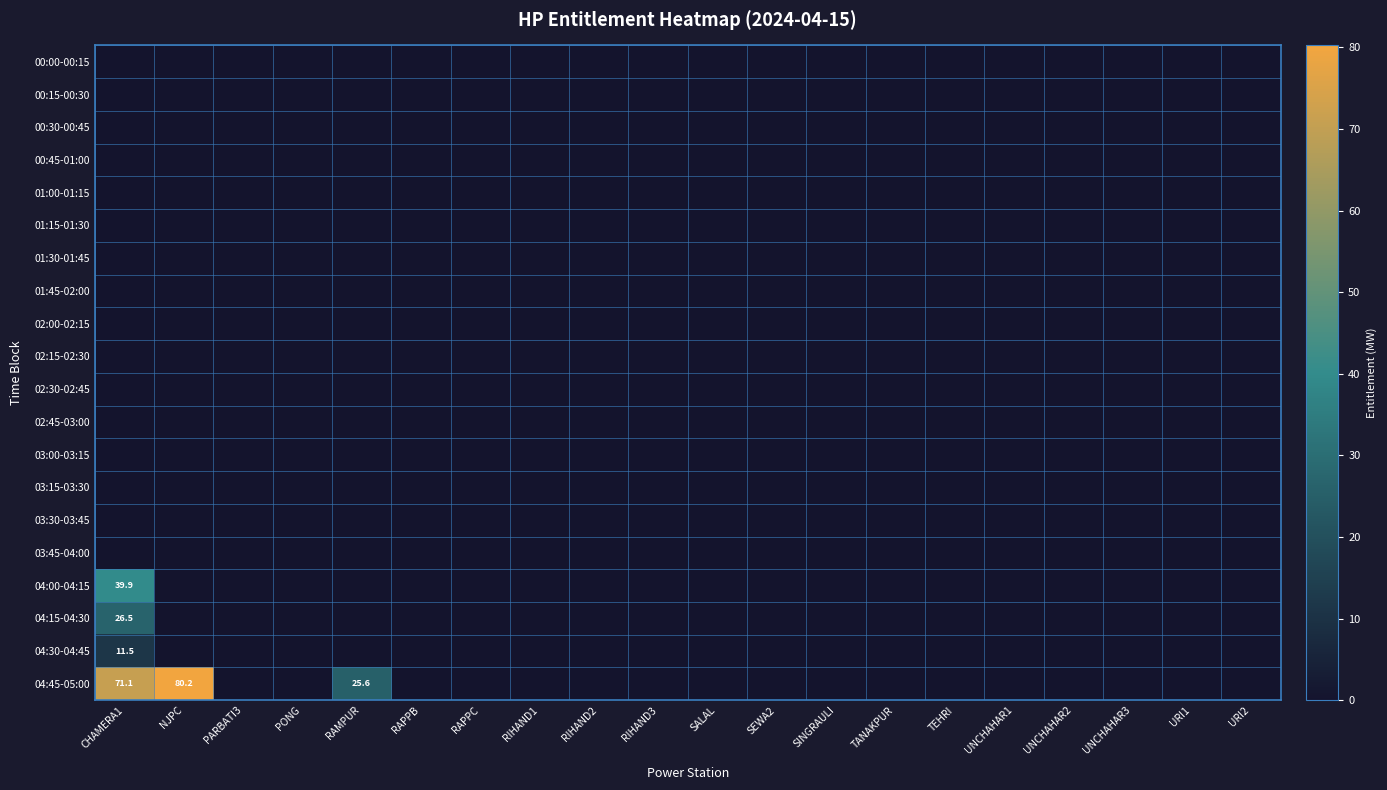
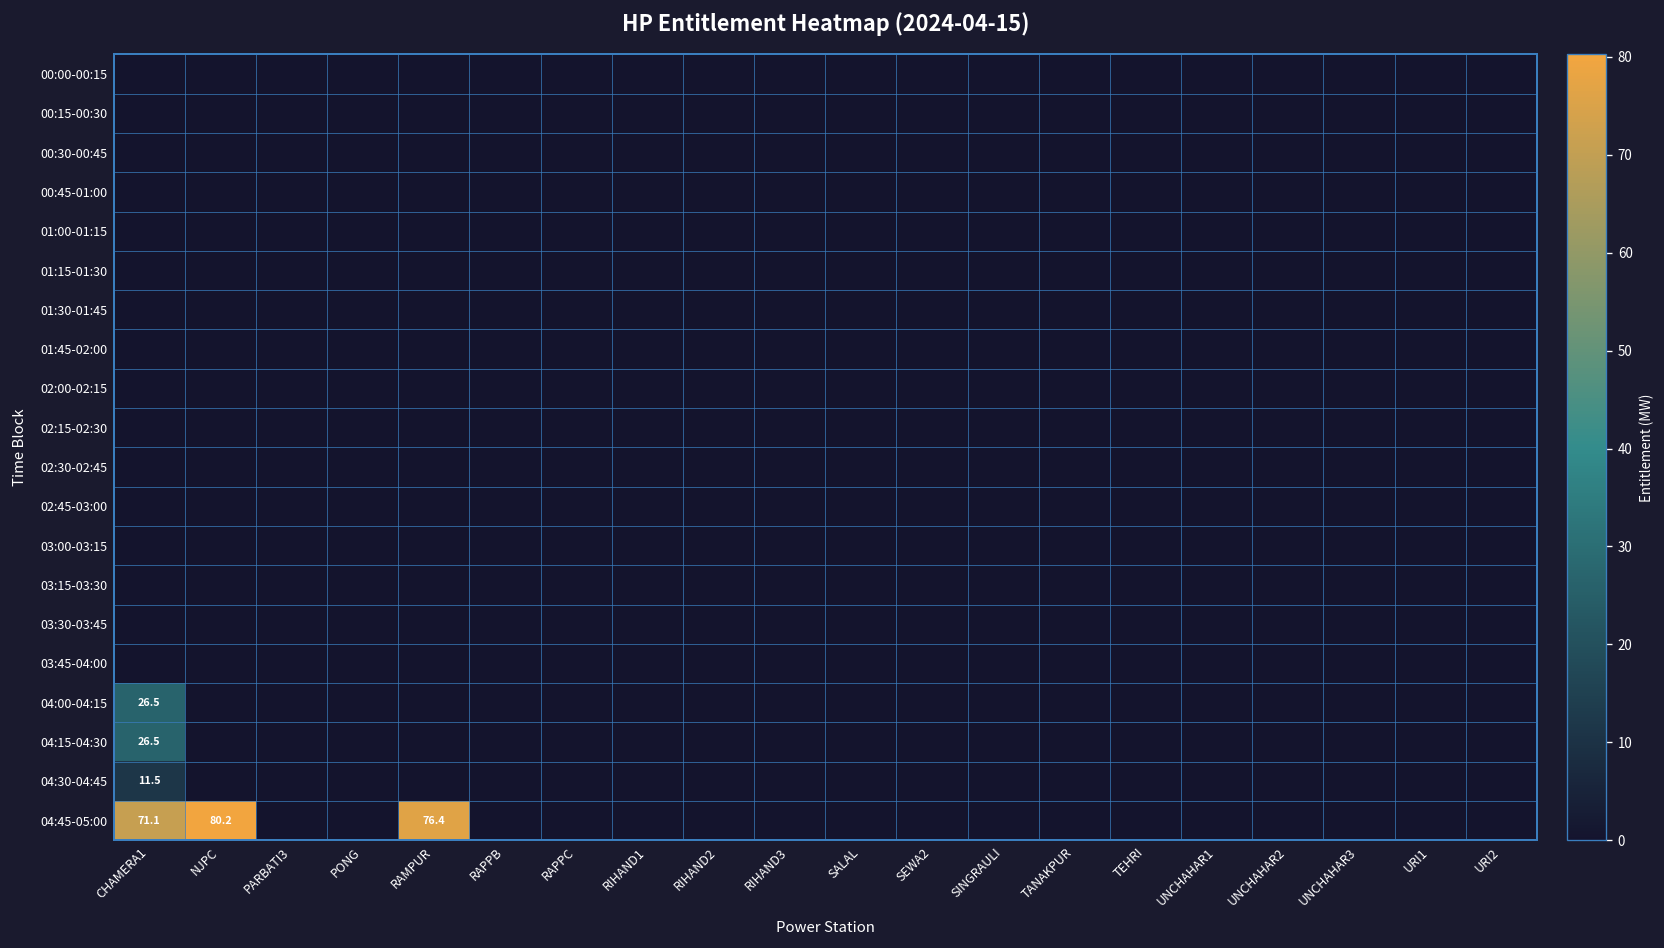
04:00-04:15, CHAMERA1: 39.9 -> 26.5
04:45-05:00, RAMPUR: 25.6 -> 76.4
